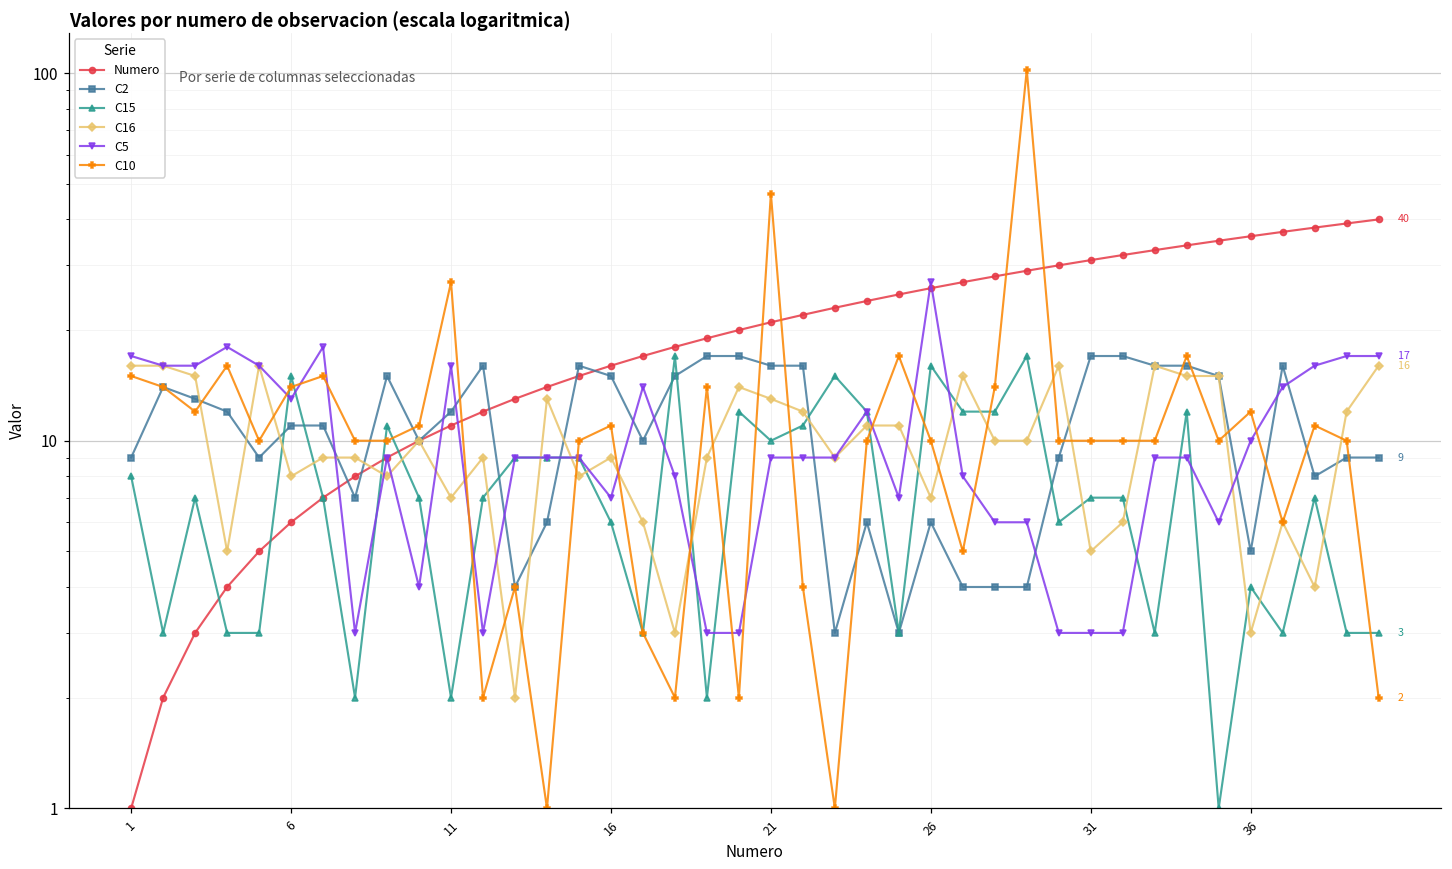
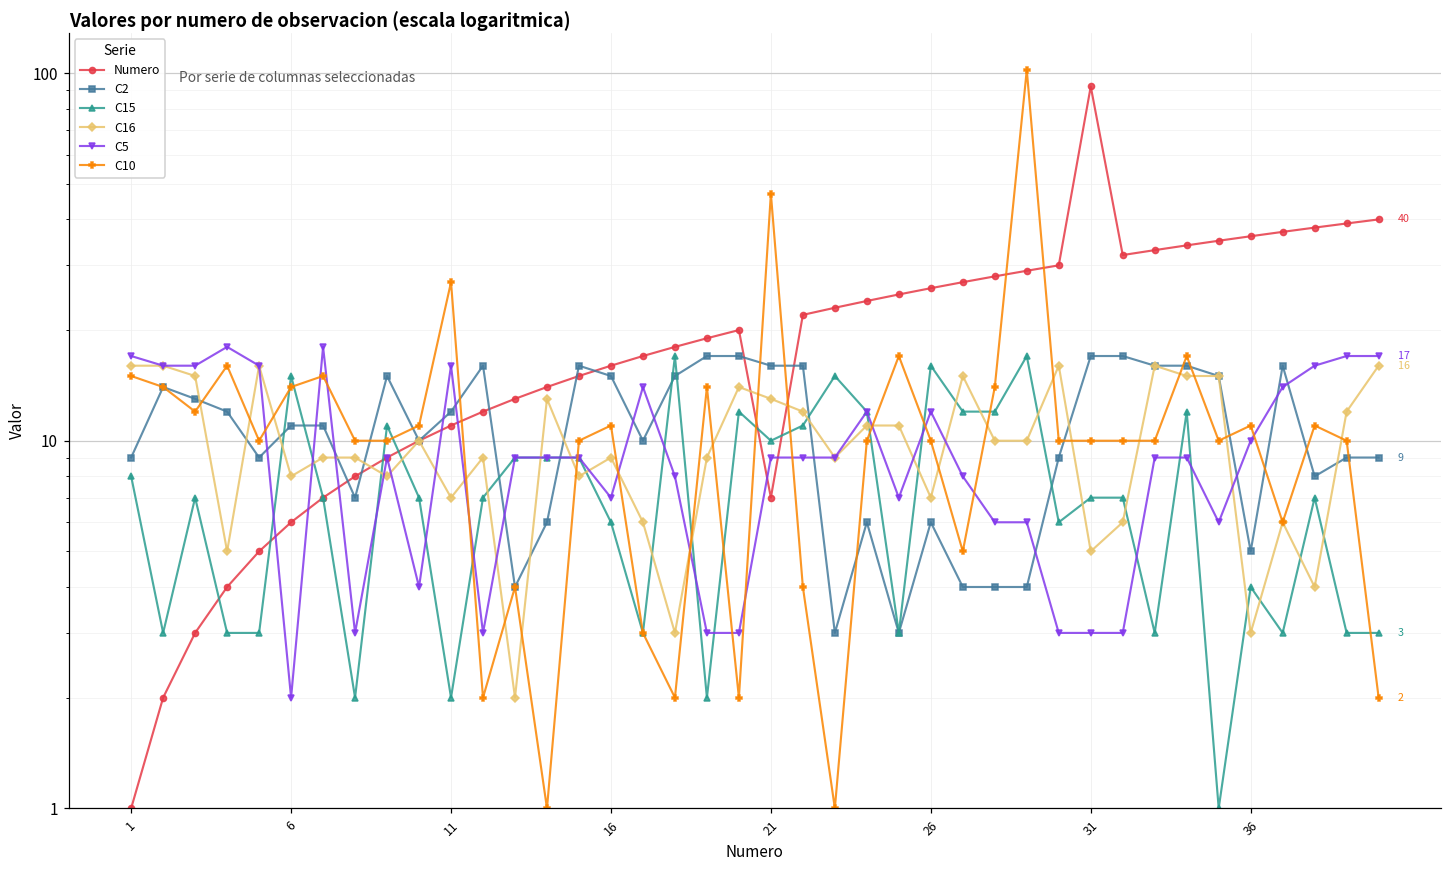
C5, 6: 13 -> 2
Numero, 21: 21 -> 7
C5, 26: 27 -> 12
Numero, 31: 31 -> 92
C10, 36: 12 -> 11
